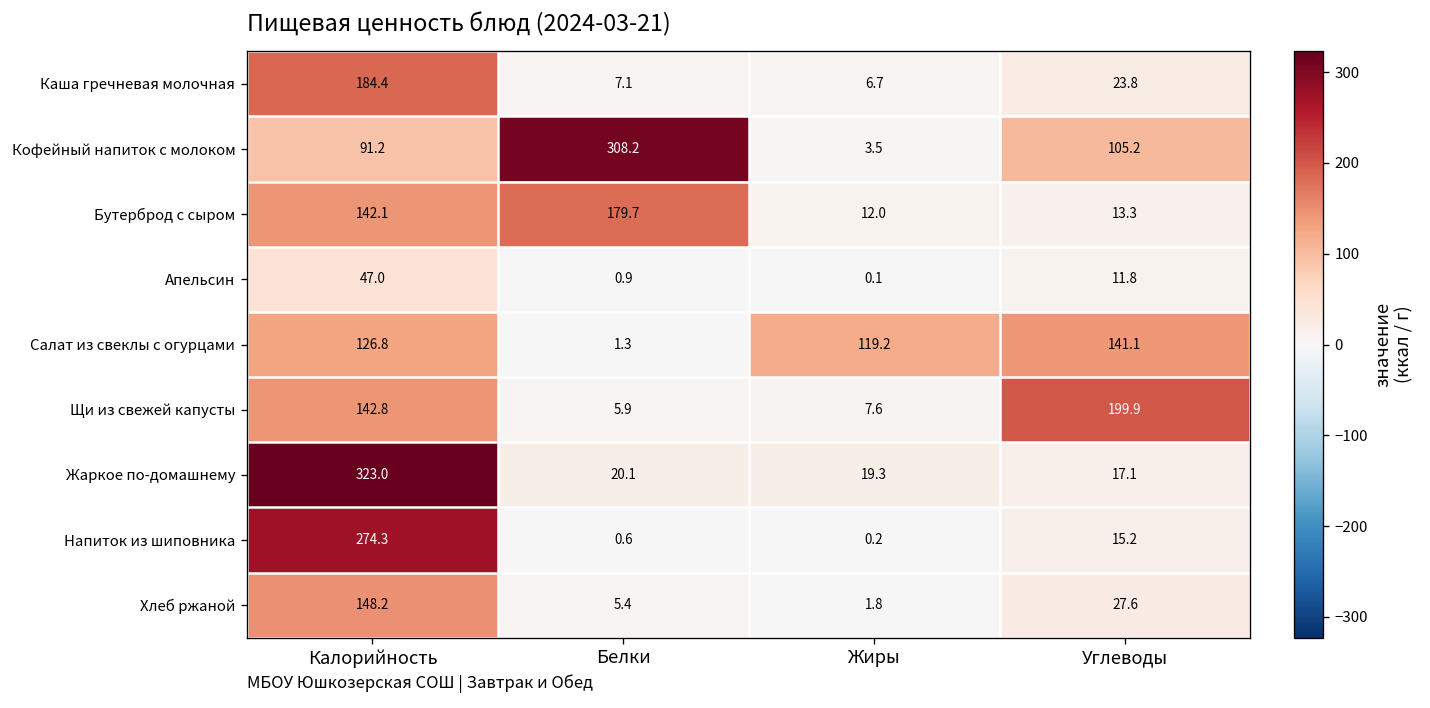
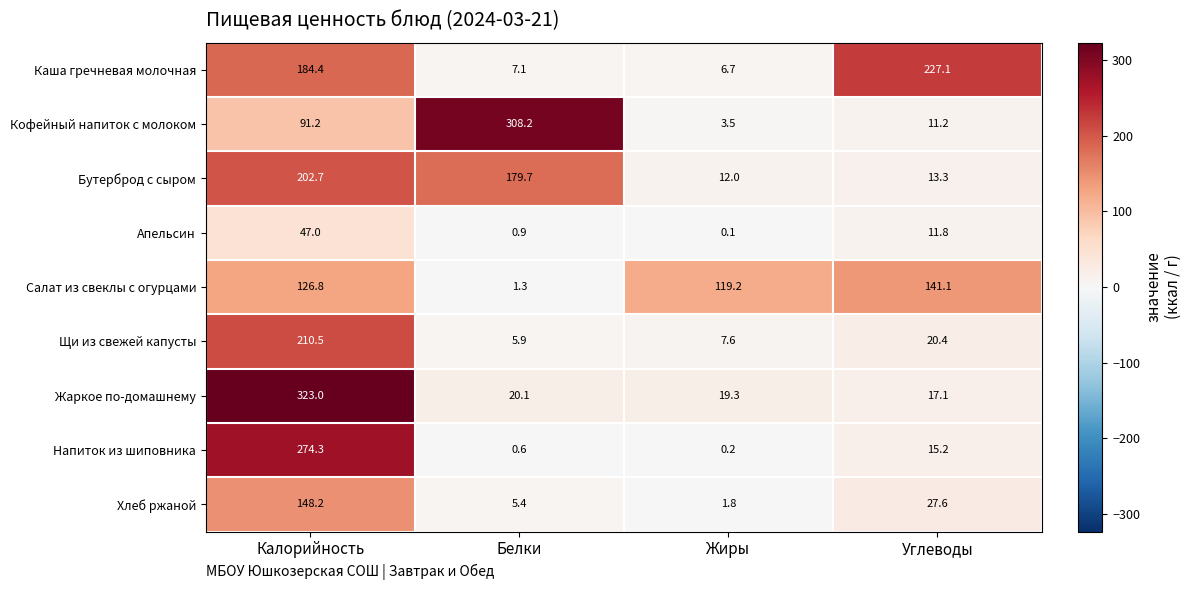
Каша гречневая молочная, Углеводы: 23.8 -> 227.1
Кофейный напиток с молоком, Углеводы: 105.2 -> 11.2
Бутерброд с сыром, Калорийность: 142.1 -> 202.7
Щи из свежей капусты, Калорийность: 142.8 -> 210.5
Щи из свежей капусты, Углеводы: 199.9 -> 20.4
